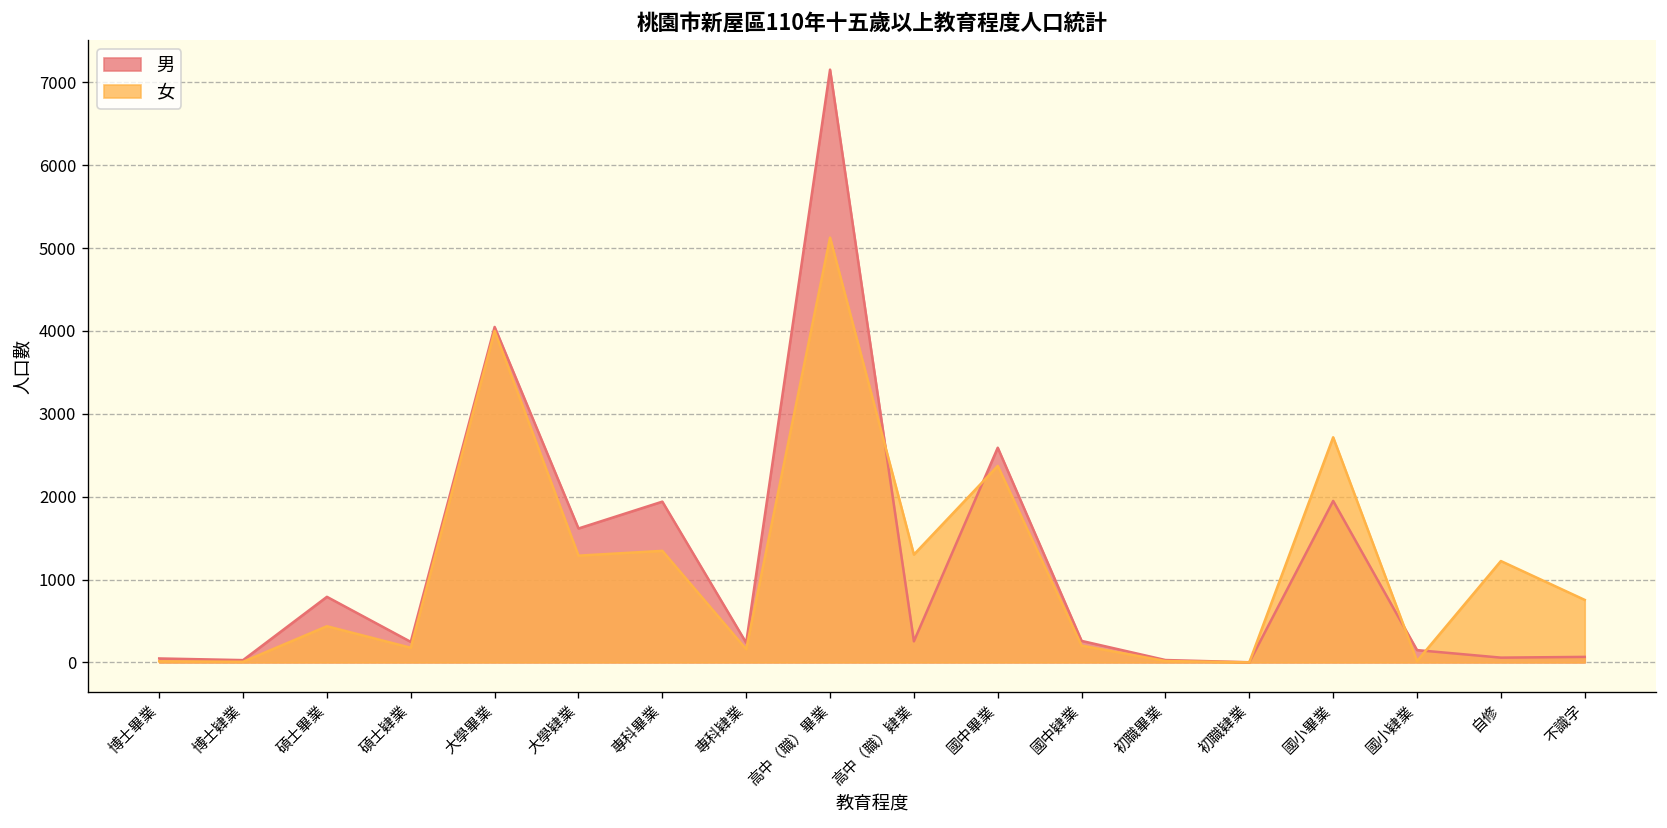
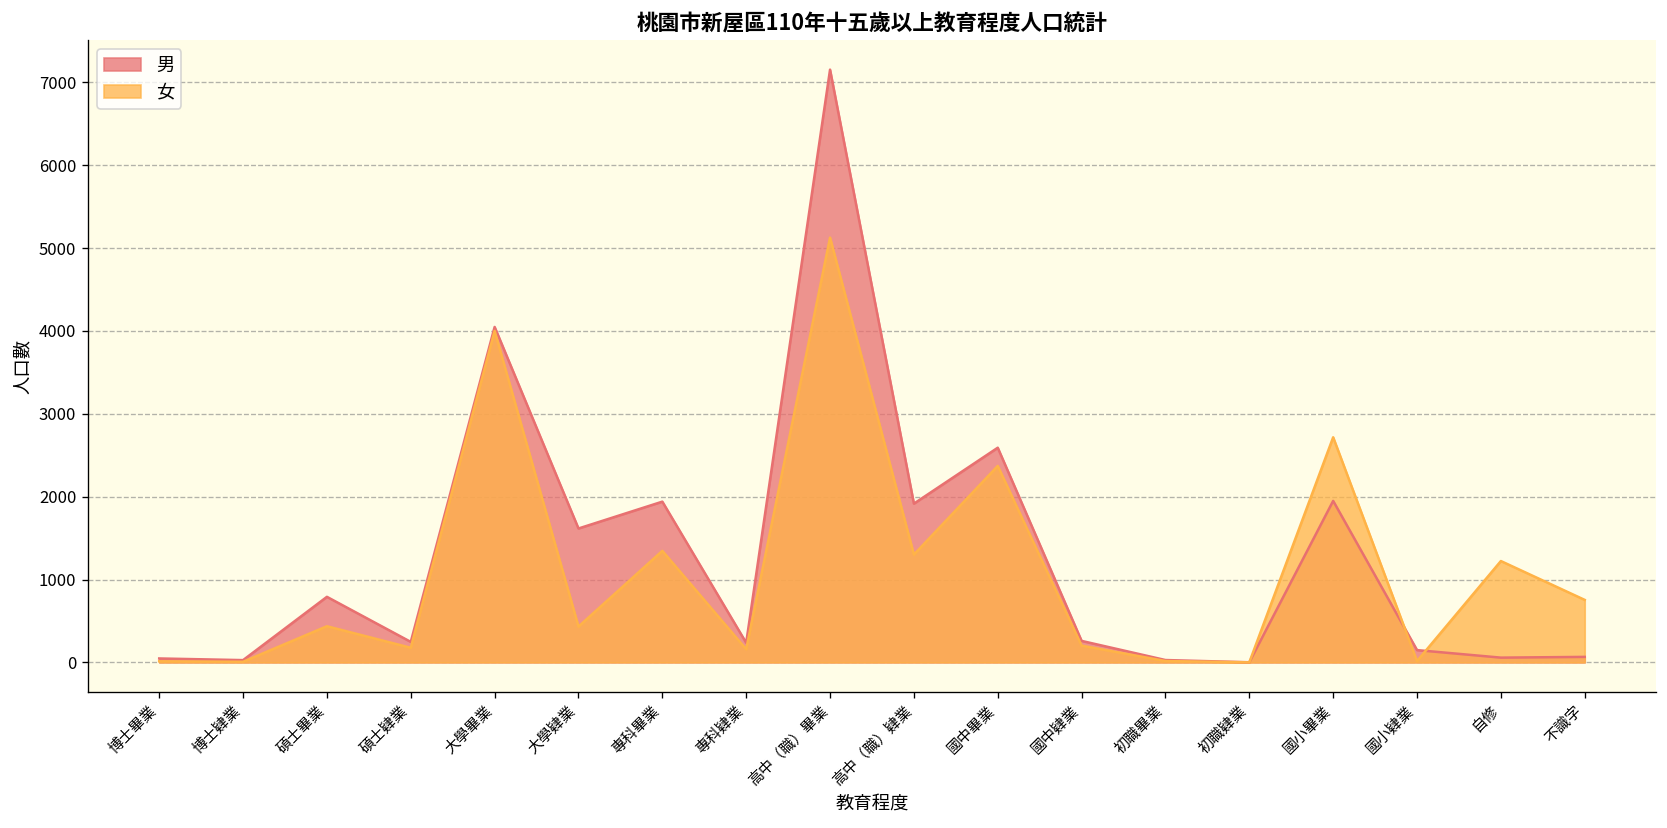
女, 大學肄業: 1300 -> 400
男, 高中（職）肄業: 300 -> 1900
